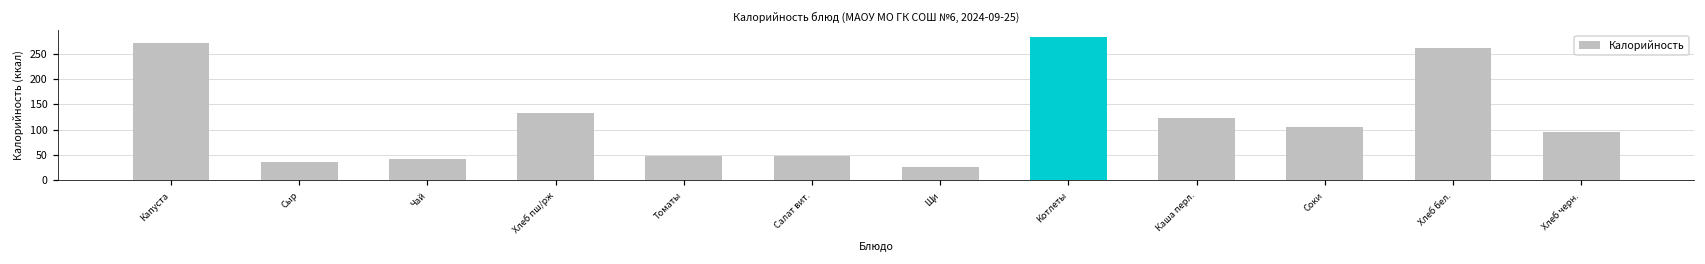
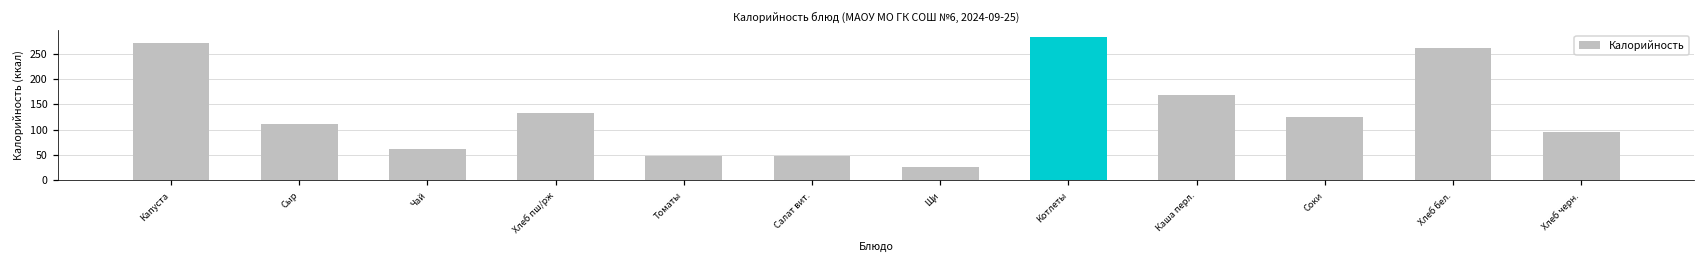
Сыр: 40 -> 110
Чай: 40 -> 60
Каша перл.: 120 -> 170
Соки: 110 -> 130
